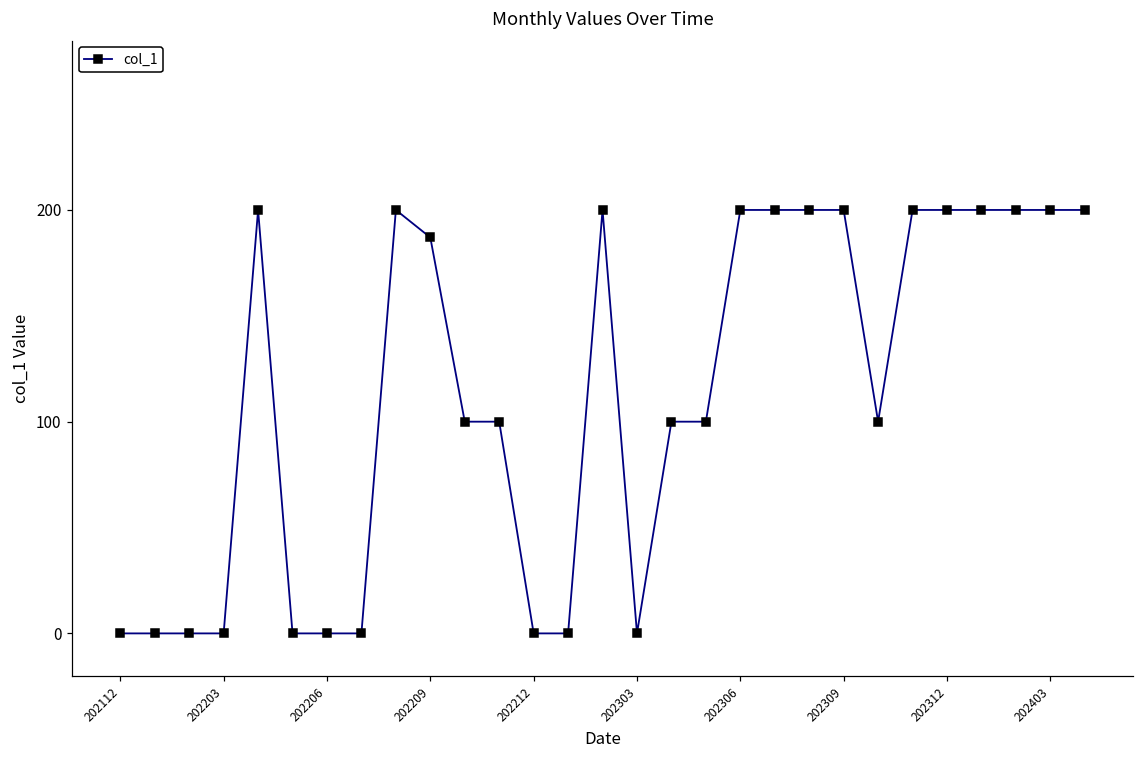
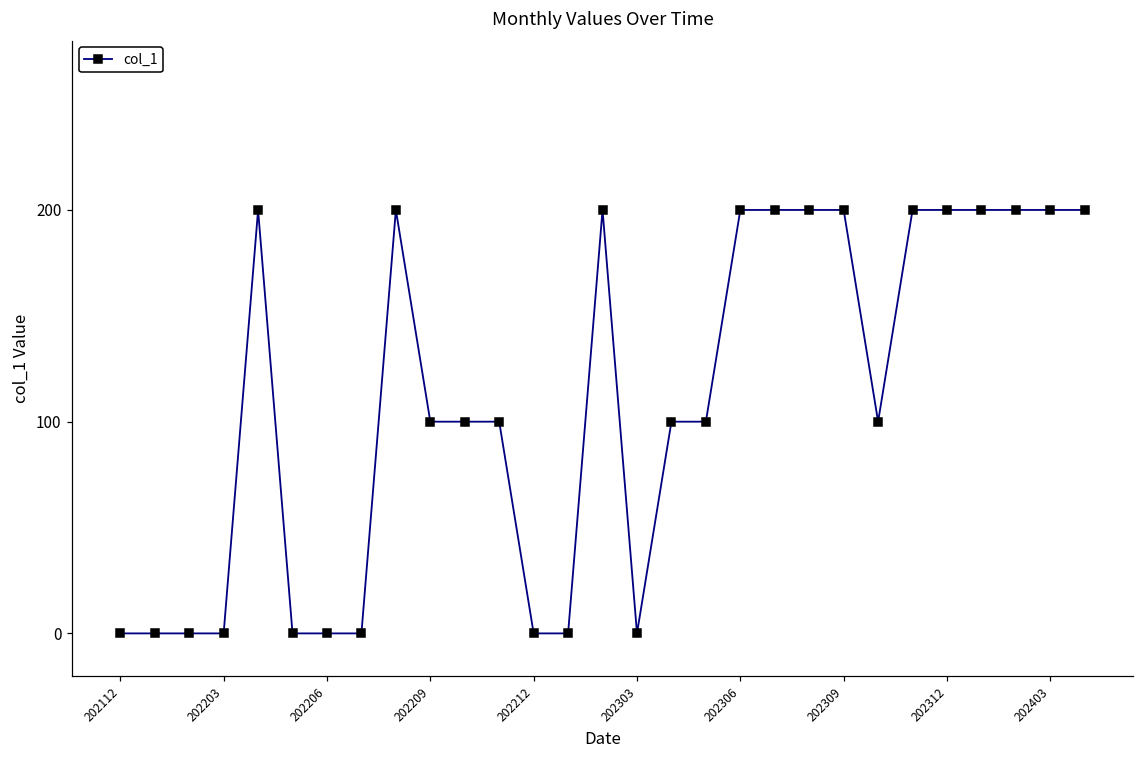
202209: 187 -> 100
